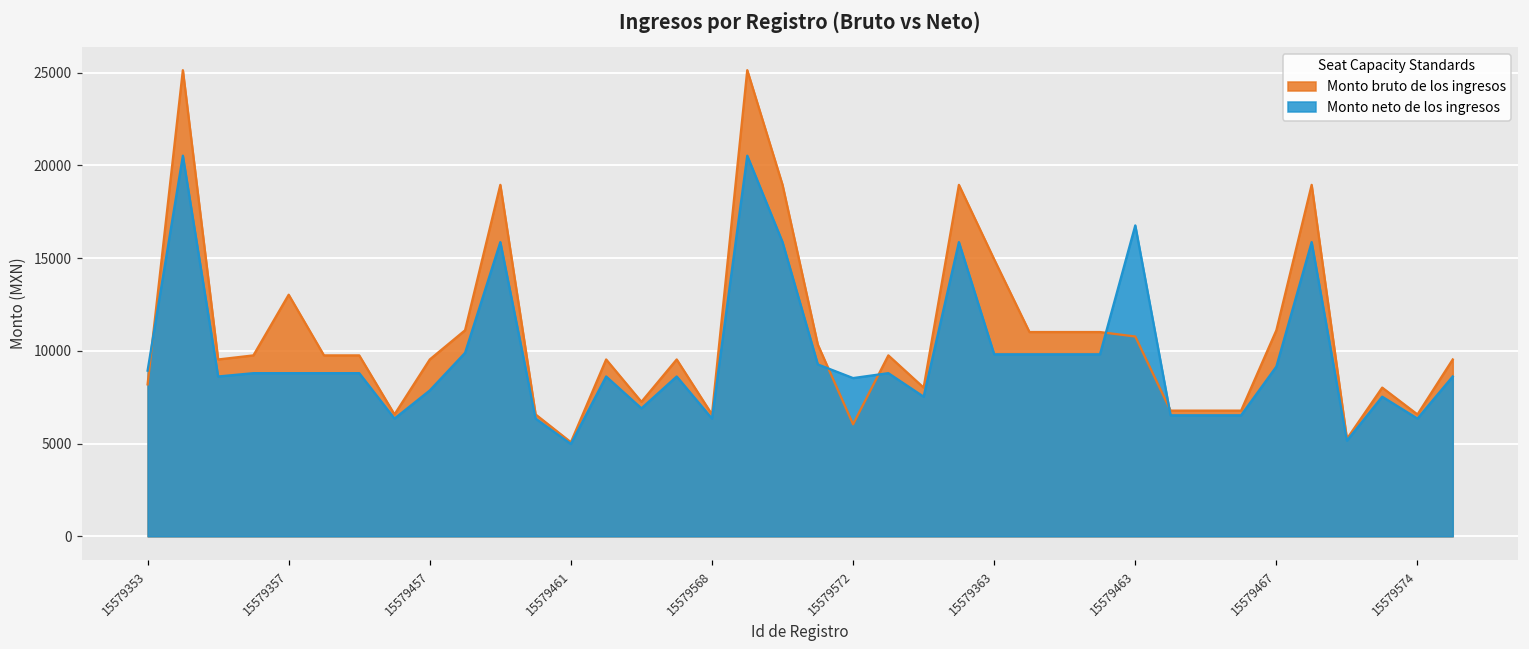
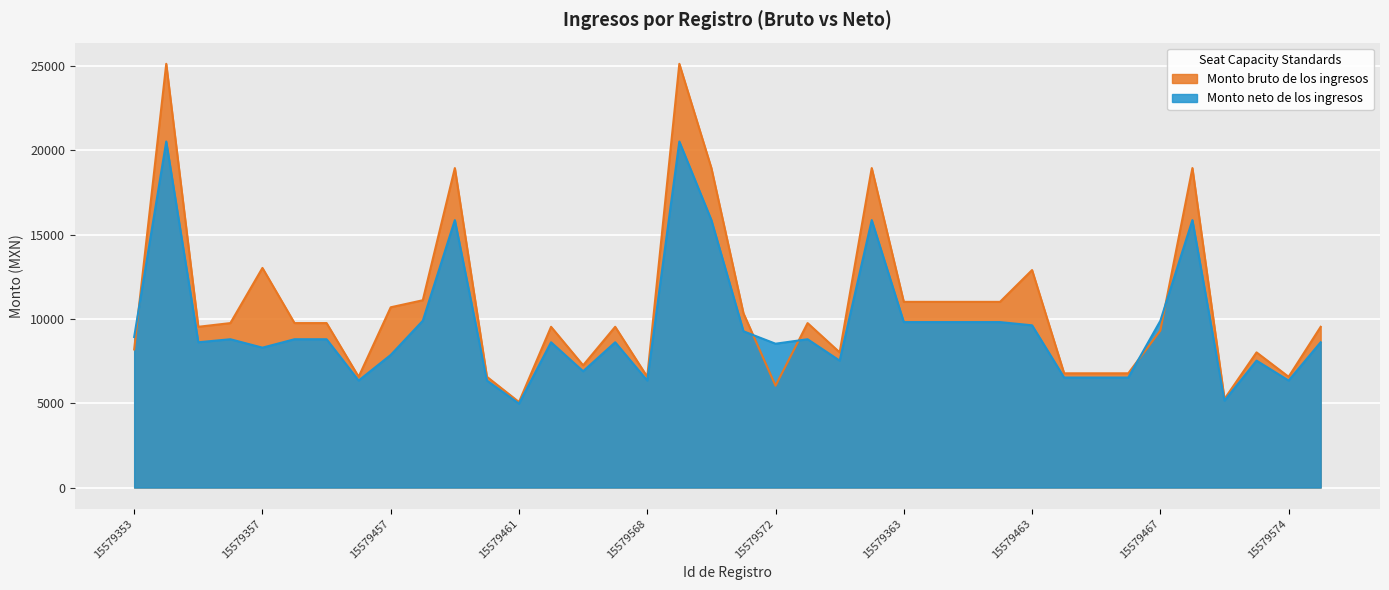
Monto neto de los ingresos, 15579357: 8800 -> 8300
Monto bruto de los ingresos, 15579457: 9500 -> 10700
Monto bruto de los ingresos, 15579363: 14900 -> 11000
Monto bruto de los ingresos, 15579463: 10800 -> 12900
Monto neto de los ingresos, 15579463: 16800 -> 9600
Monto bruto de los ingresos, 15579467: 11100 -> 9300
Monto neto de los ingresos, 15579467: 9100 -> 9900
